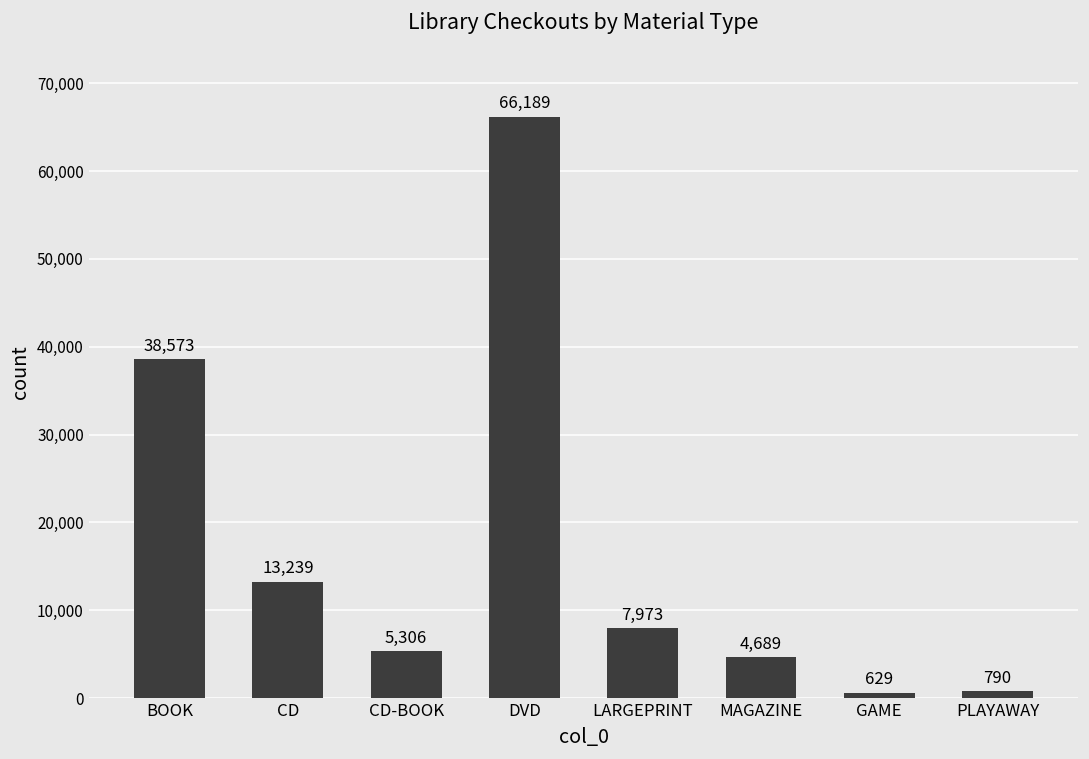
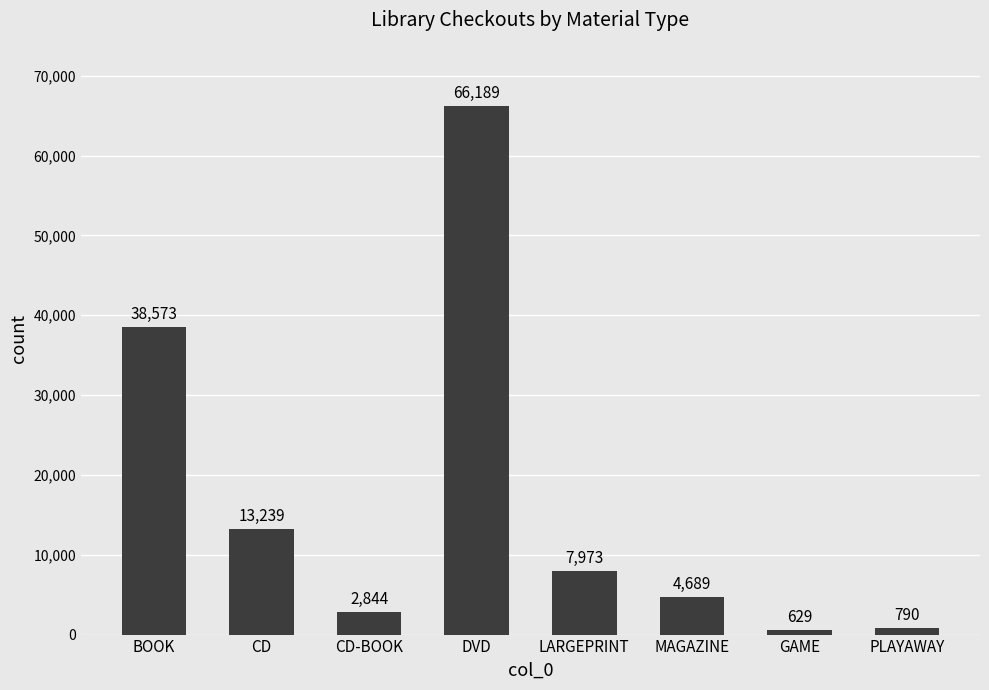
CD-BOOK: 5,306 -> 2,844
